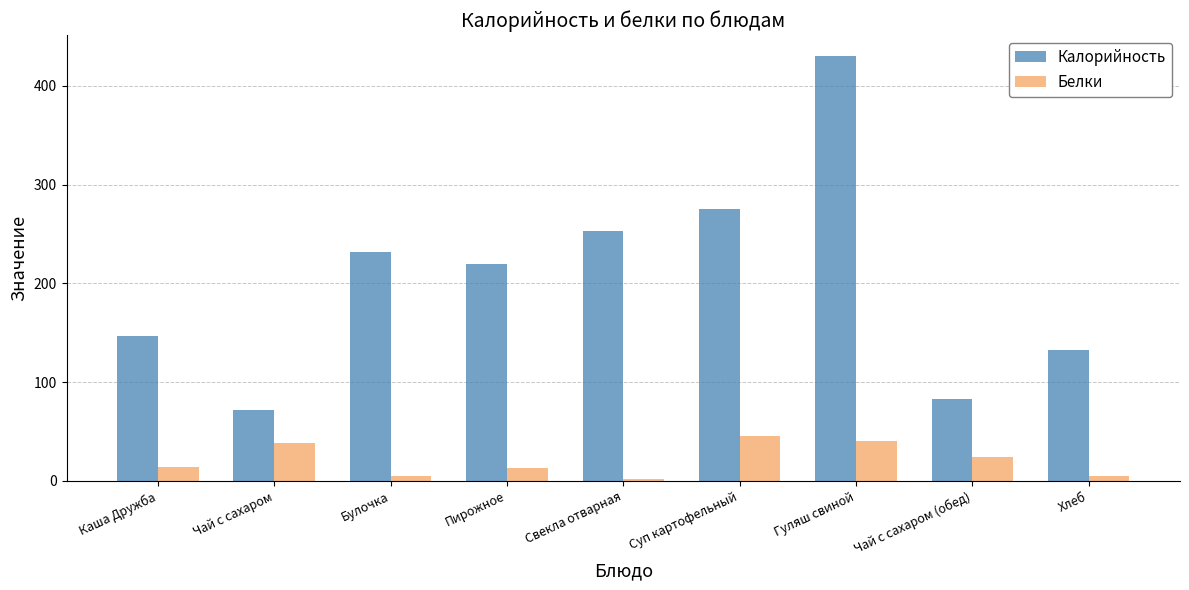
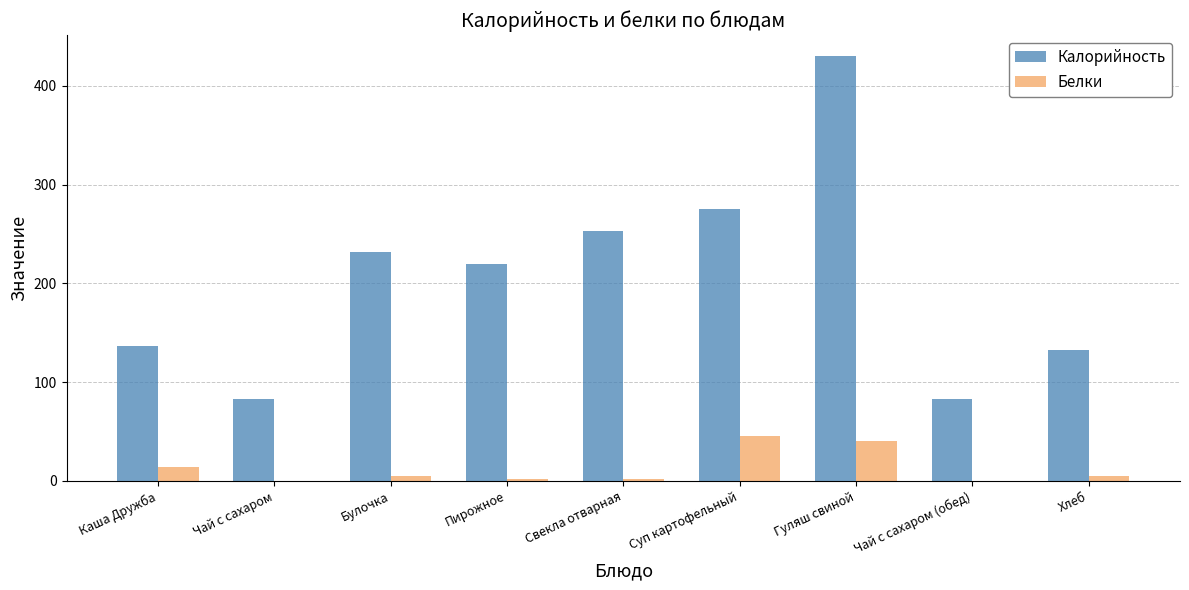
Калорийность, Каша Дружба: 150 -> 140
Калорийность, Чай с сахаром: 70 -> 80
Белки, Чай с сахаром: 40 -> 0
Белки, Пирожное: 10 -> 0
Белки, Чай с сахаром (обед): 20 -> 0
